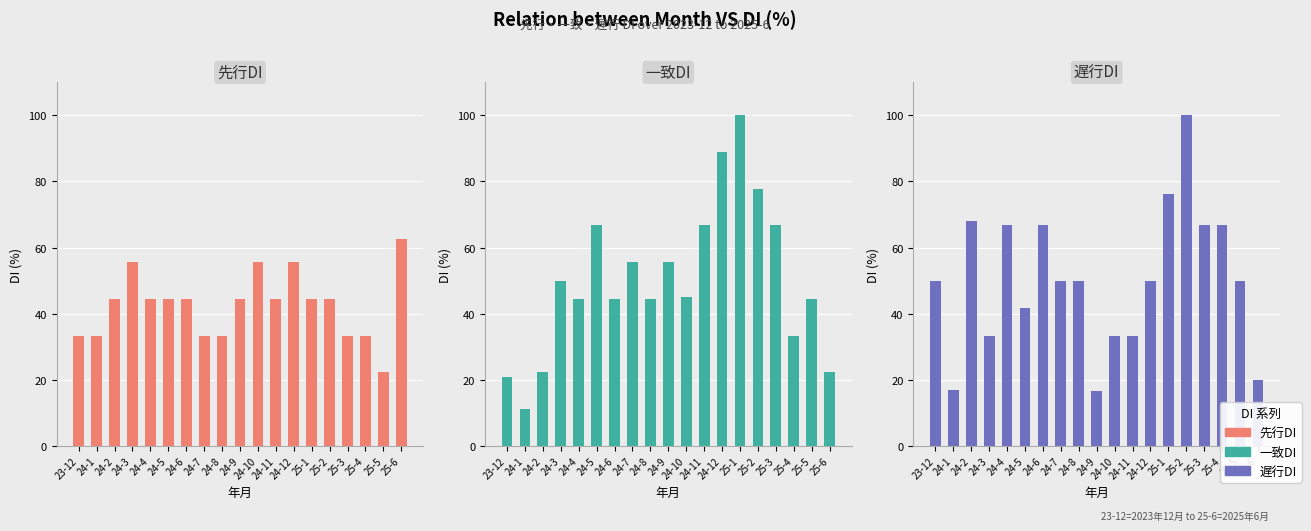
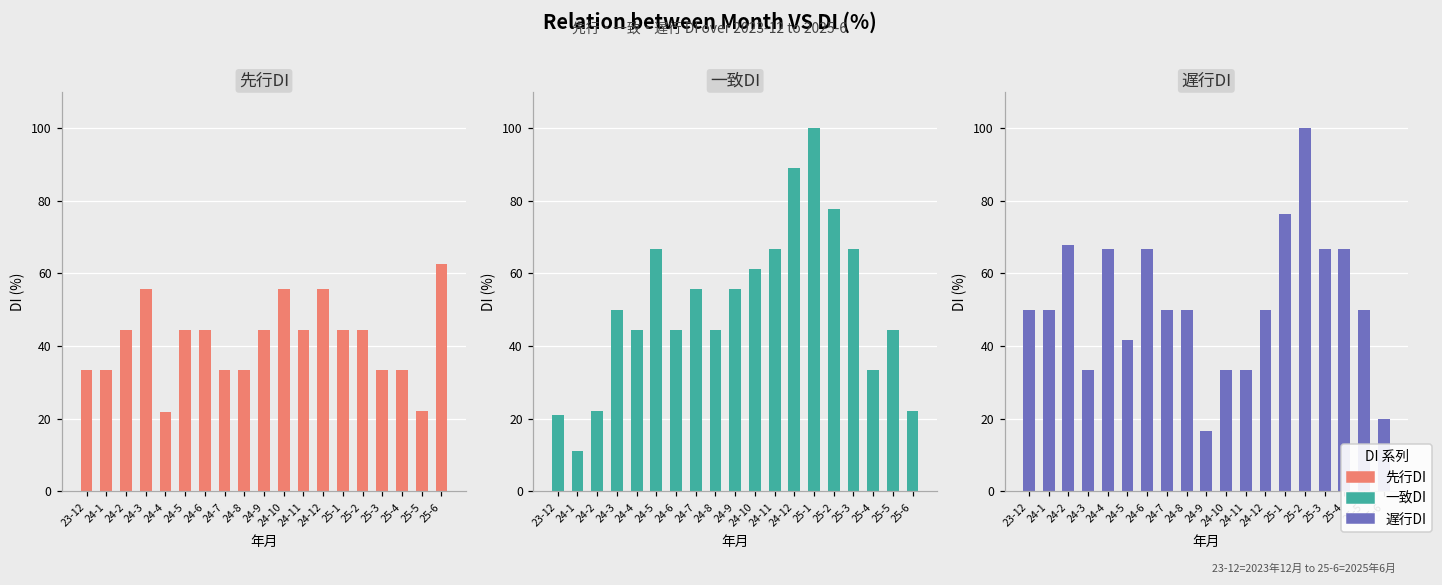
先行DI, 24-4: 44 -> 22
一致DI, 24-10: 45 -> 61
遅行DI, 24-1: 17 -> 50
